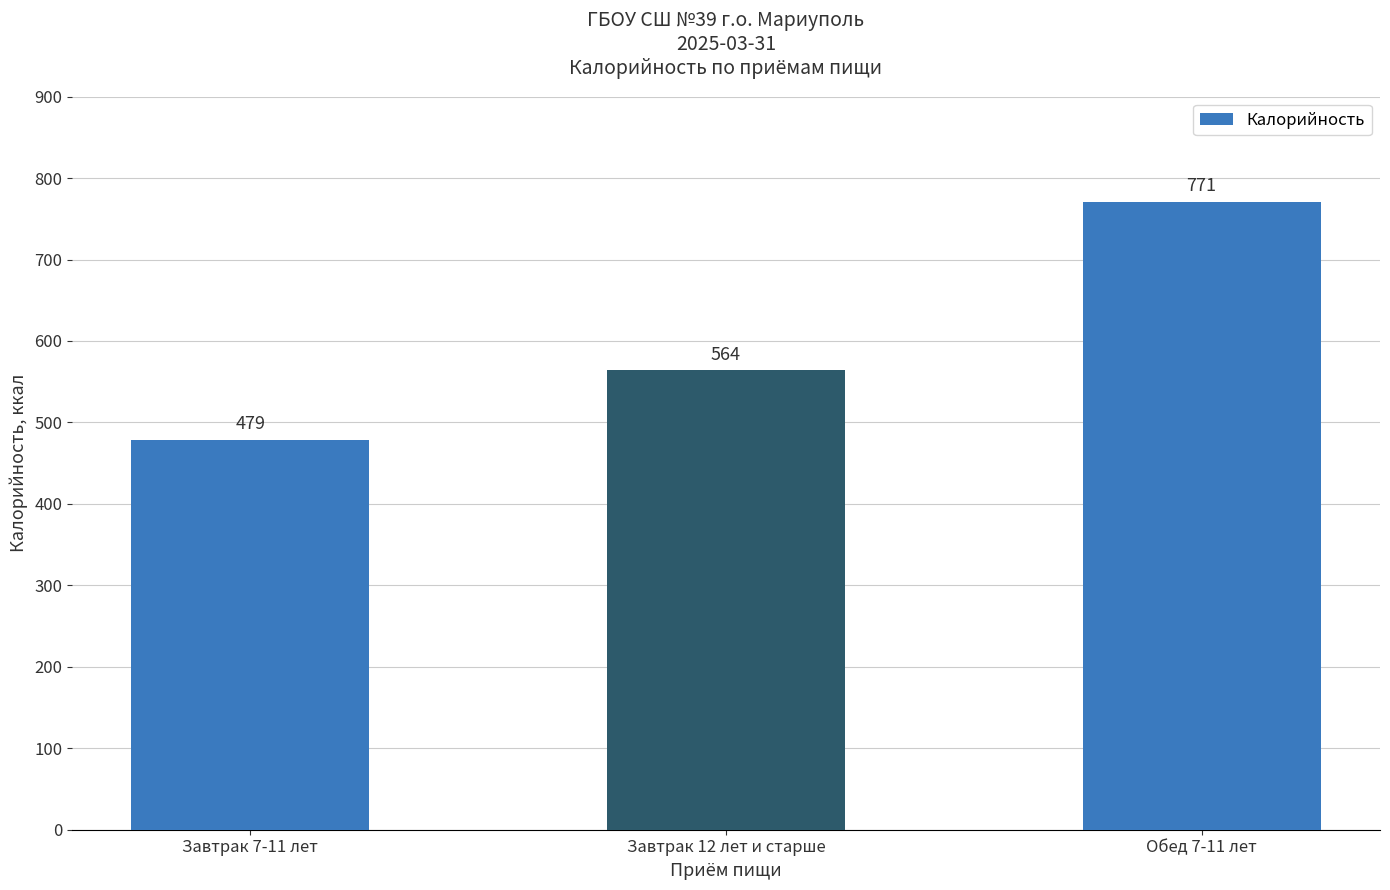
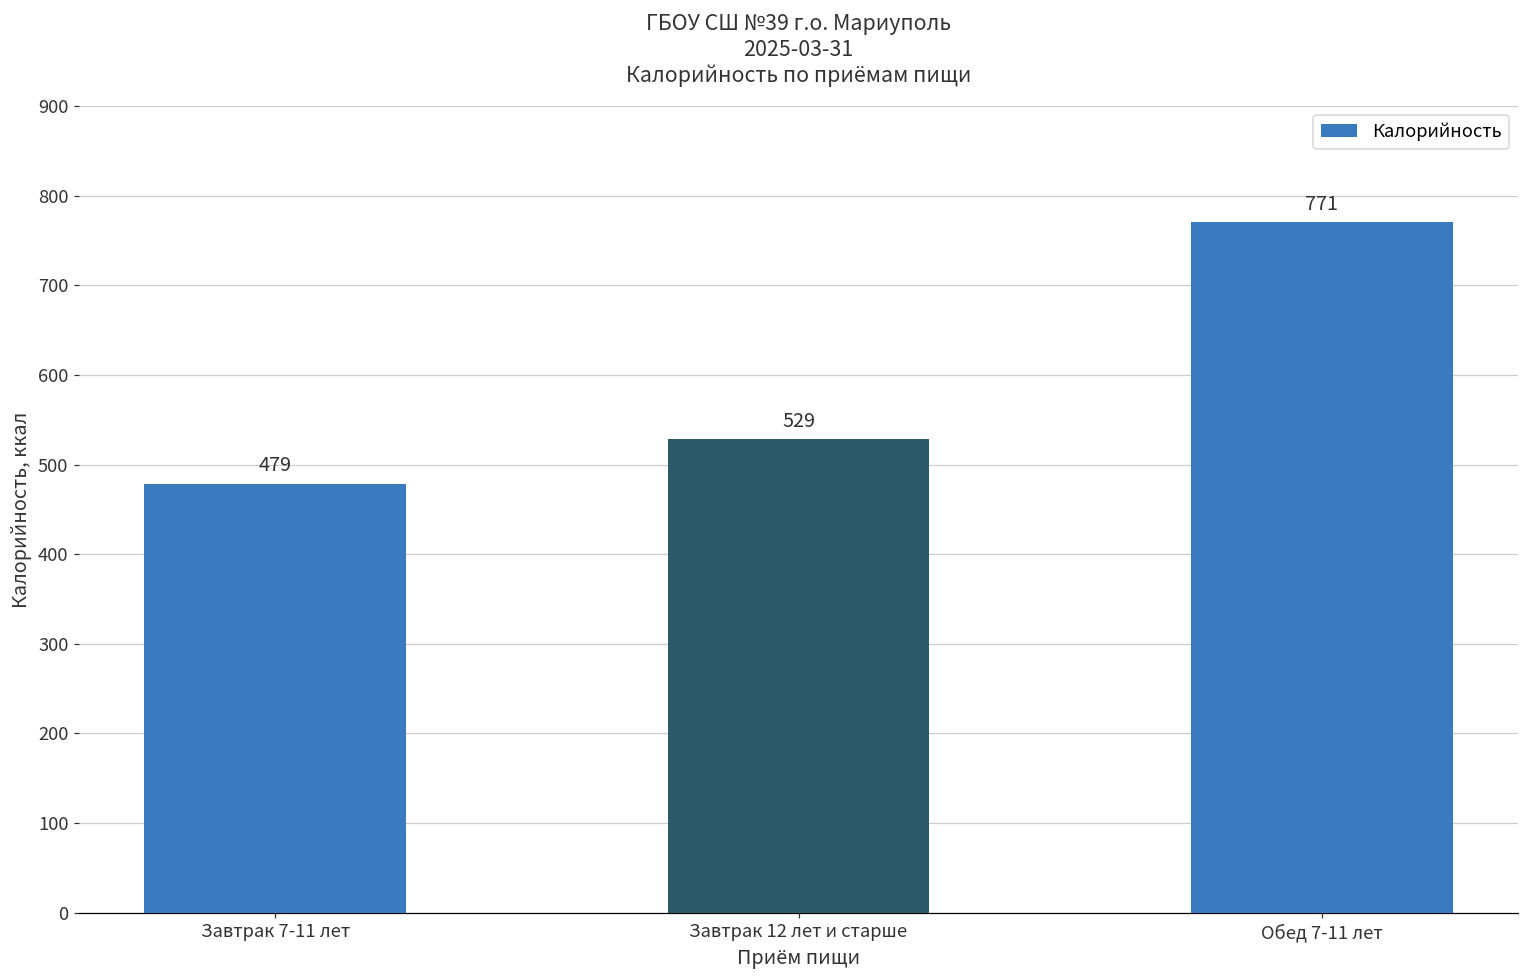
Завтрак 12 лет и старше: 564 -> 529
